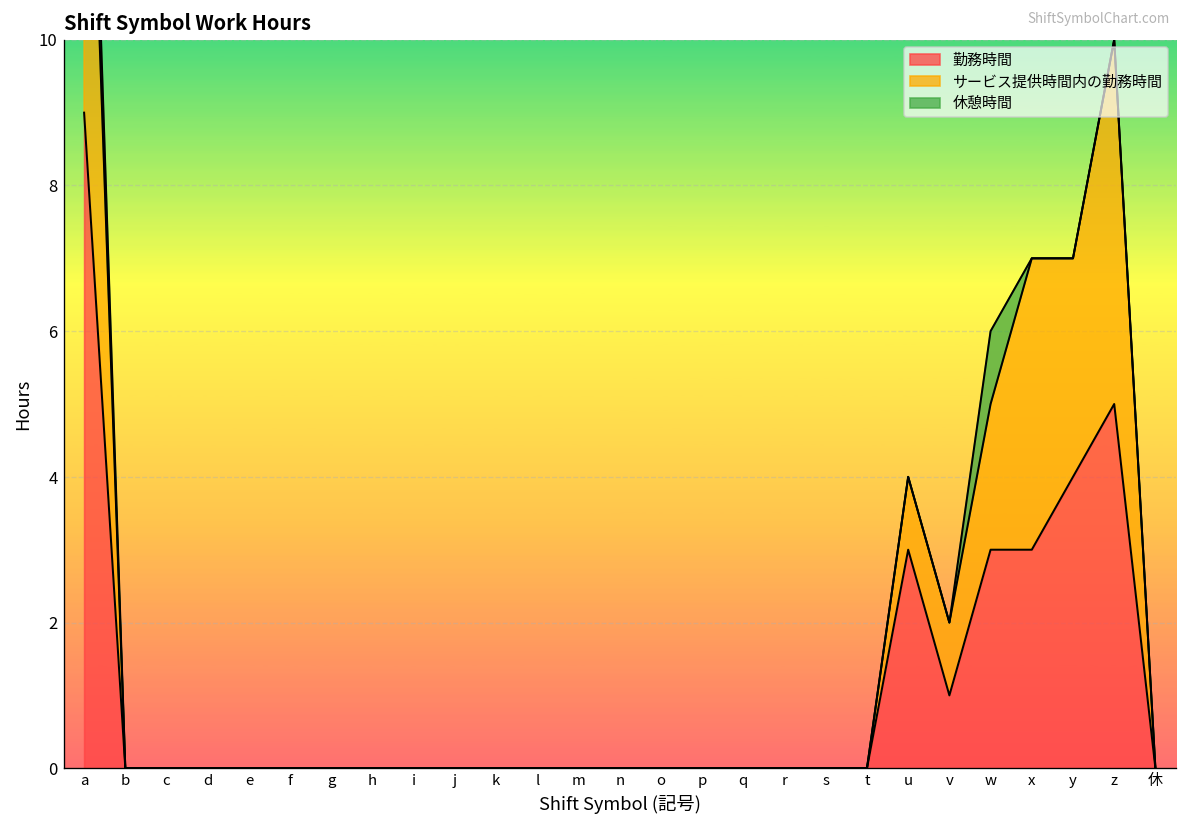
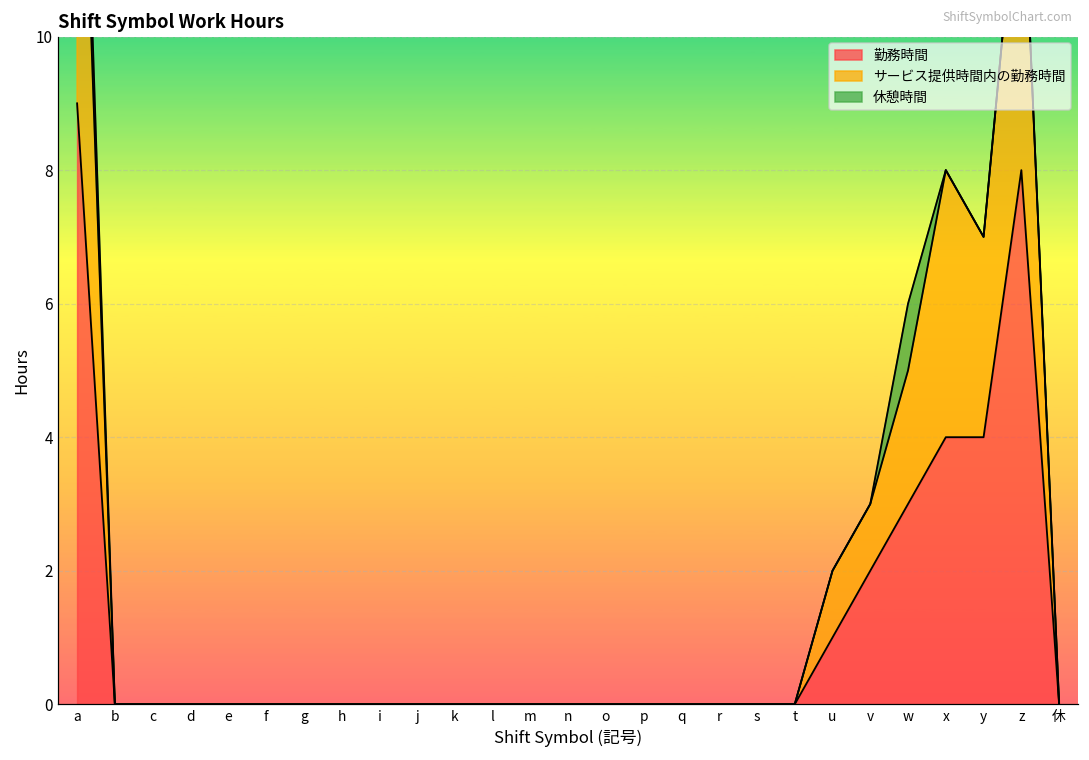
勤務時間, u: 3 -> 1
勤務時間, v: 1 -> 2
勤務時間, x: 3 -> 4
勤務時間, z: 5 -> 8
